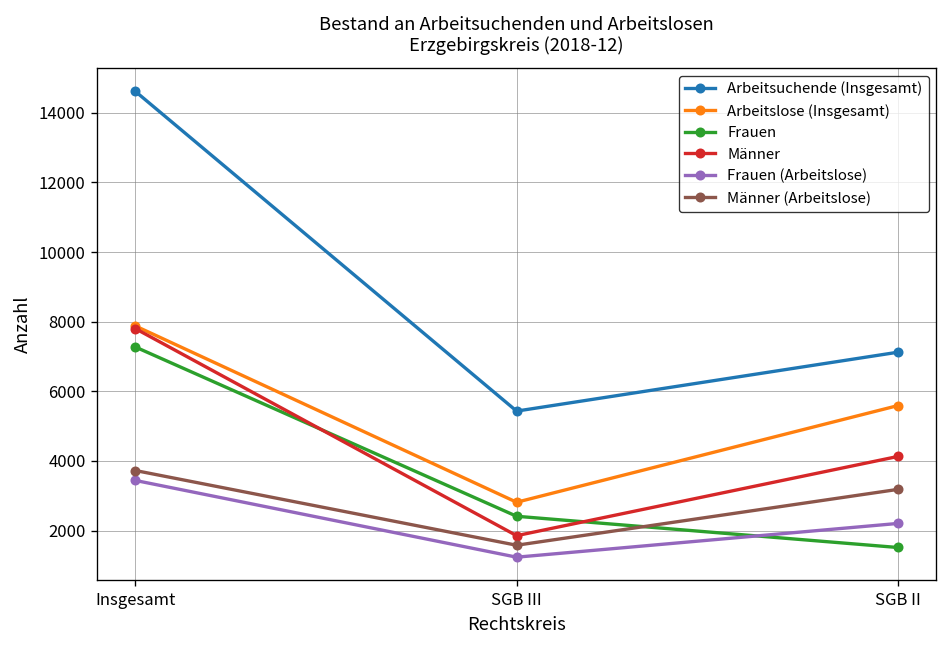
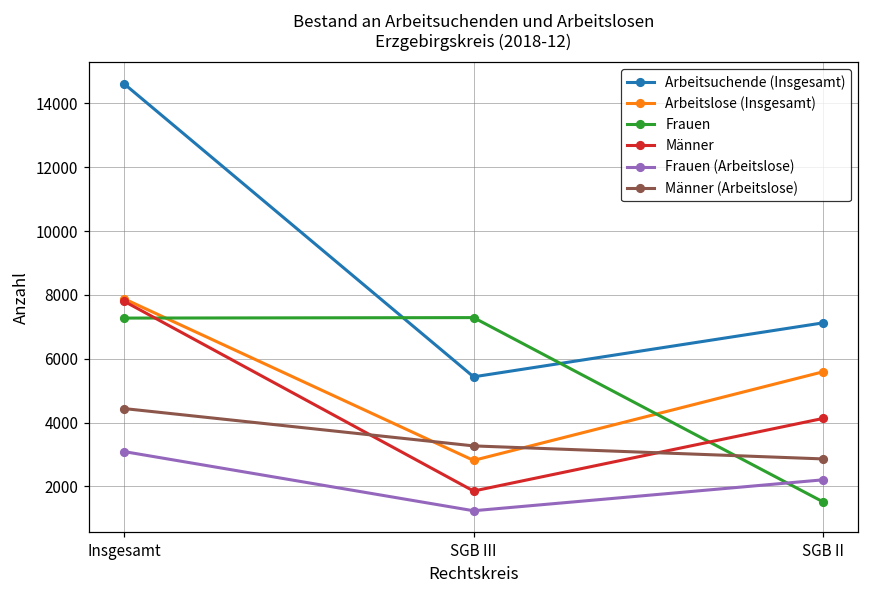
Frauen (Arbeitslose), Insgesamt: 3400 -> 3100
Männer (Arbeitslose), Insgesamt: 3700 -> 4400
Frauen, SGB III: 2400 -> 7300
Männer (Arbeitslose), SGB III: 1600 -> 3300
Männer (Arbeitslose), SGB II: 3200 -> 2900
